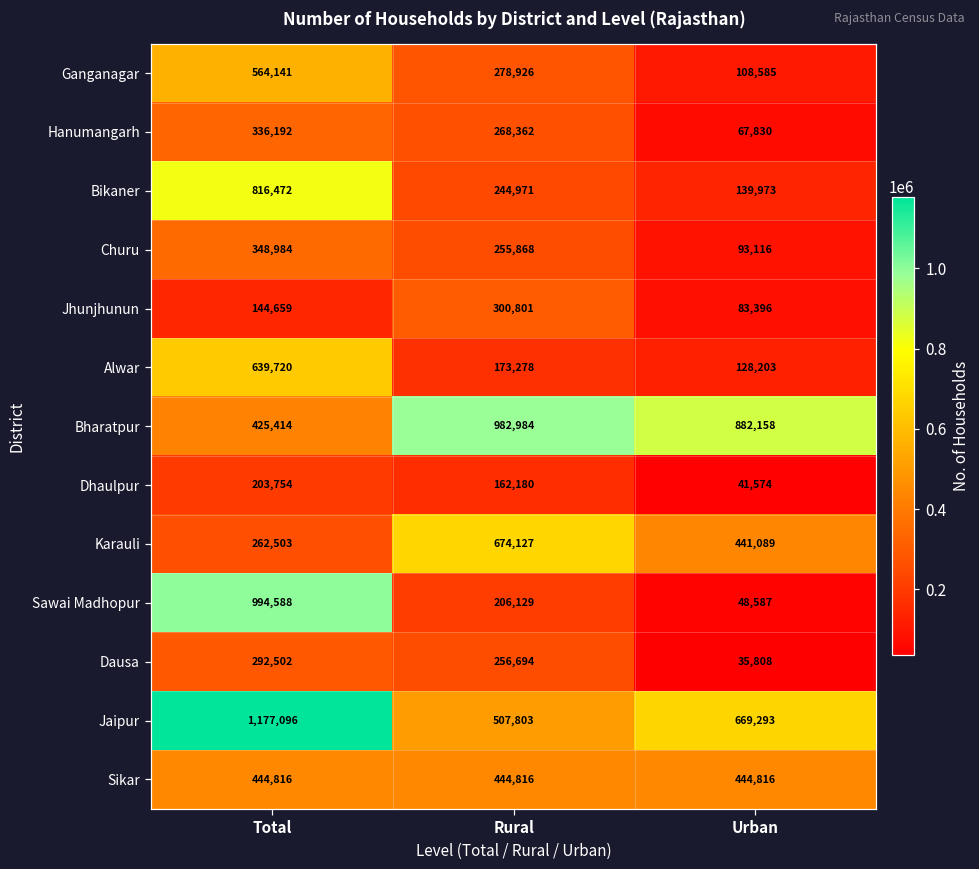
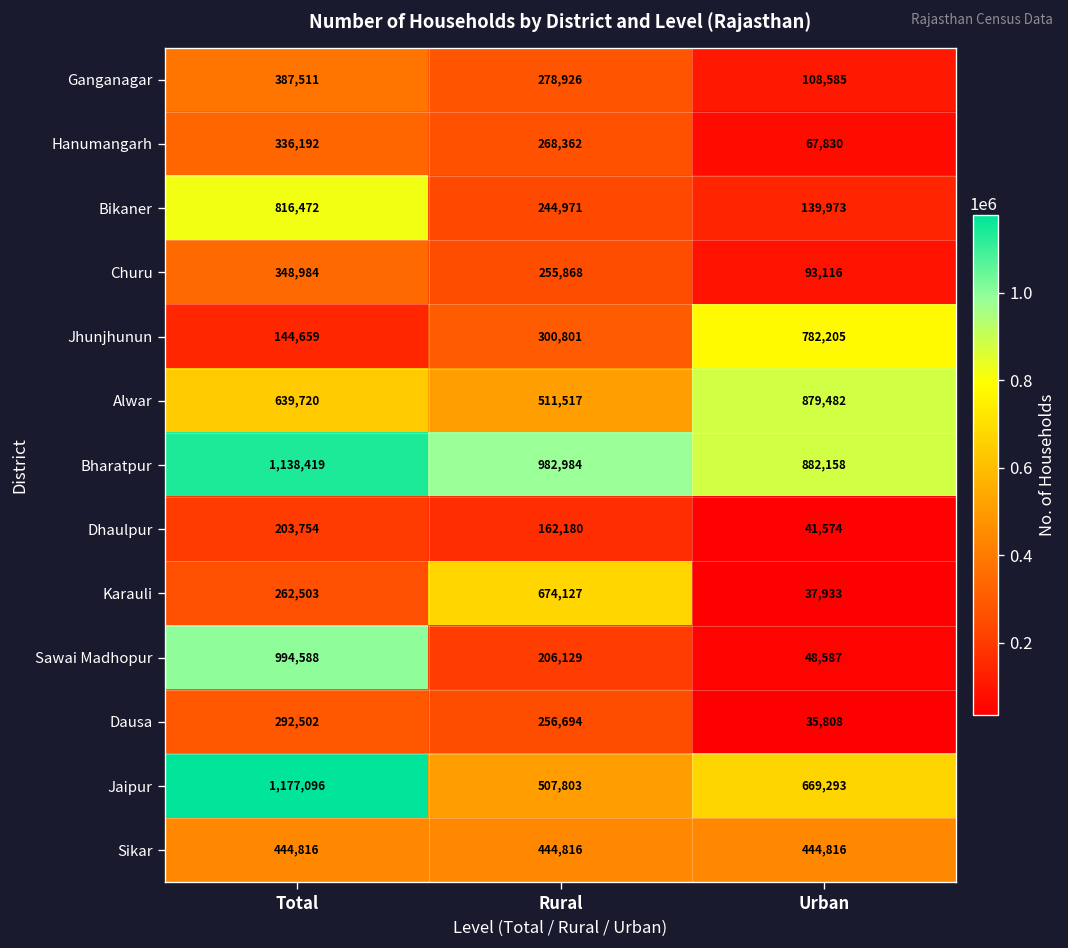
Ganganagar, Total: 564,141 -> 387,511
Jhunjhunun, Urban: 83,396 -> 782,205
Alwar, Rural: 173,278 -> 511,517
Alwar, Urban: 128,203 -> 879,482
Bharatpur, Total: 425,414 -> 1,138,419
Karauli, Urban: 441,089 -> 37,933
